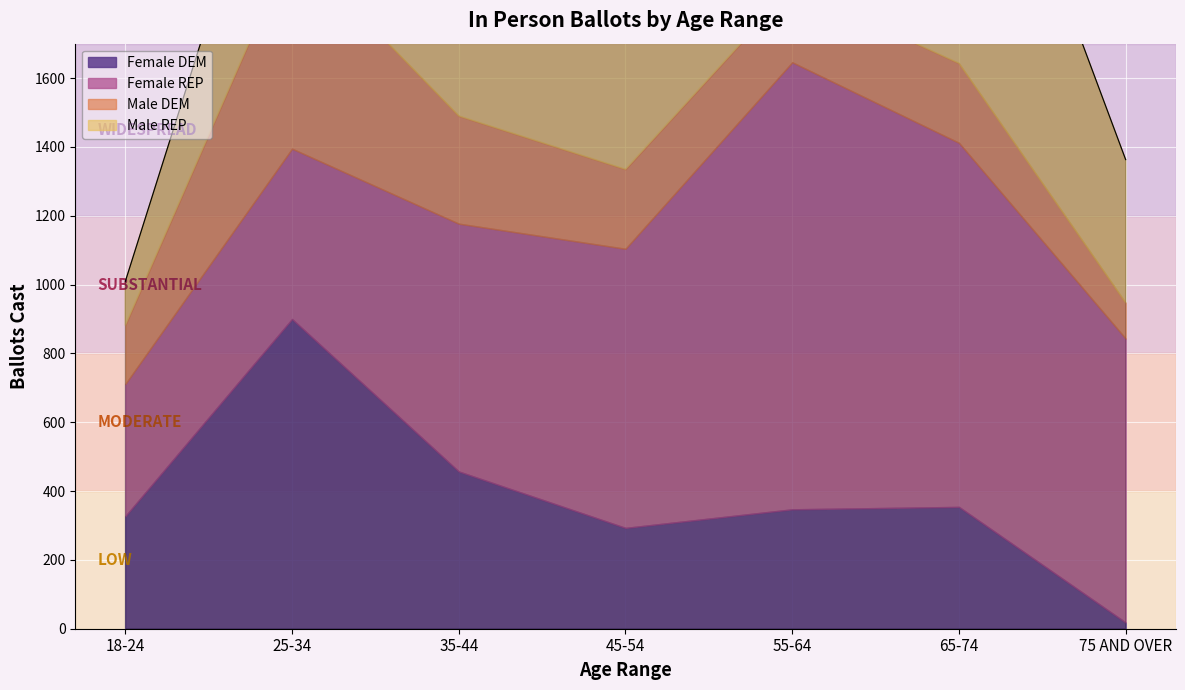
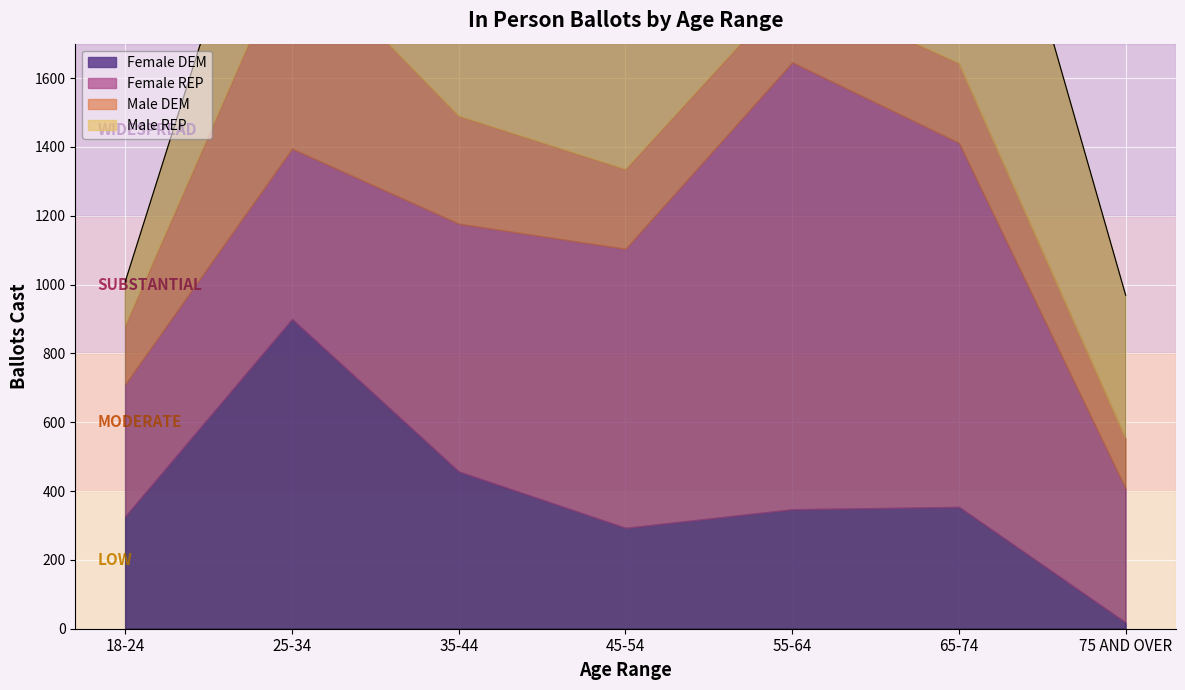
Female REP, 75 AND OVER: 830 -> 390
Male DEM, 75 AND OVER: 100 -> 150
